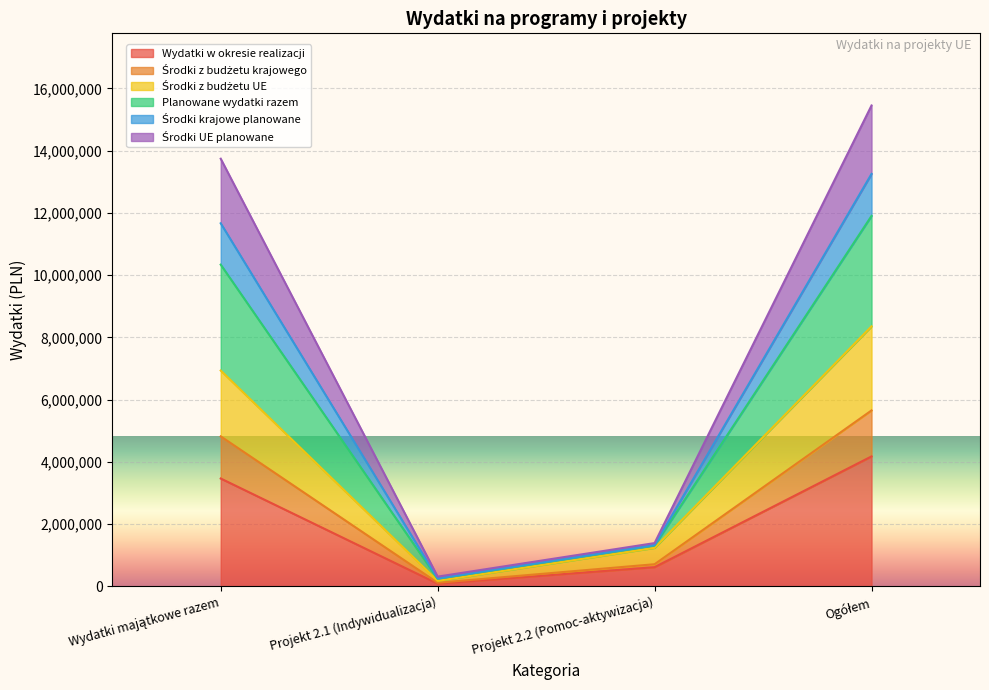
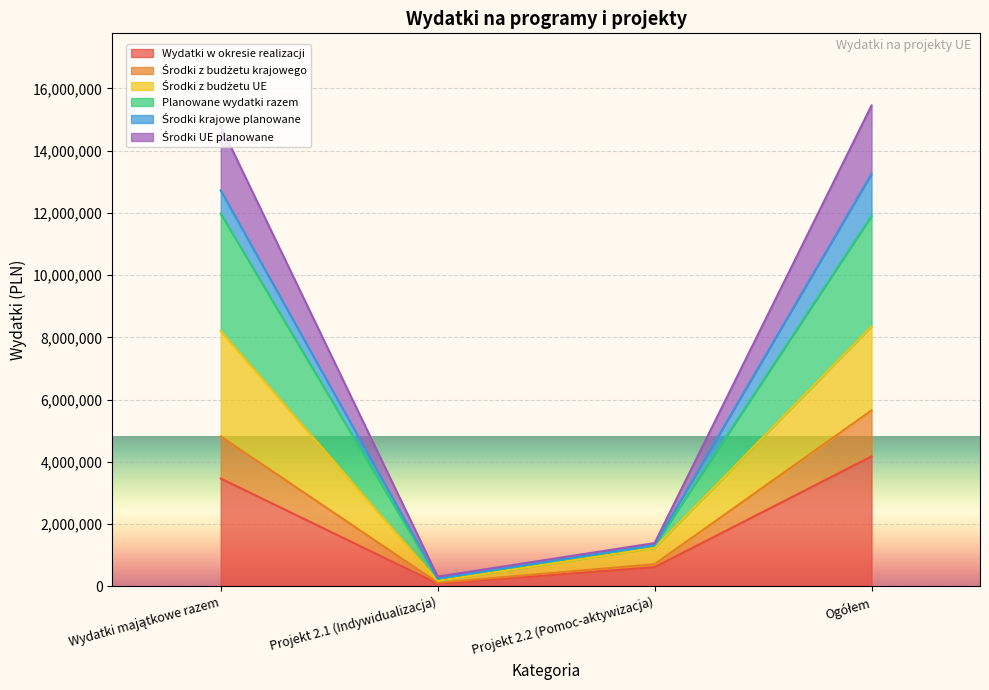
Środki z budżetu UE, Wydatki majątkowe razem: 2,100,000 -> 3,400,000
Planowane wydatki razem, Wydatki majątkowe razem: 3,400,000 -> 3,800,000
Środki krajowe planowane, Wydatki majątkowe razem: 1,300,000 -> 700,000
